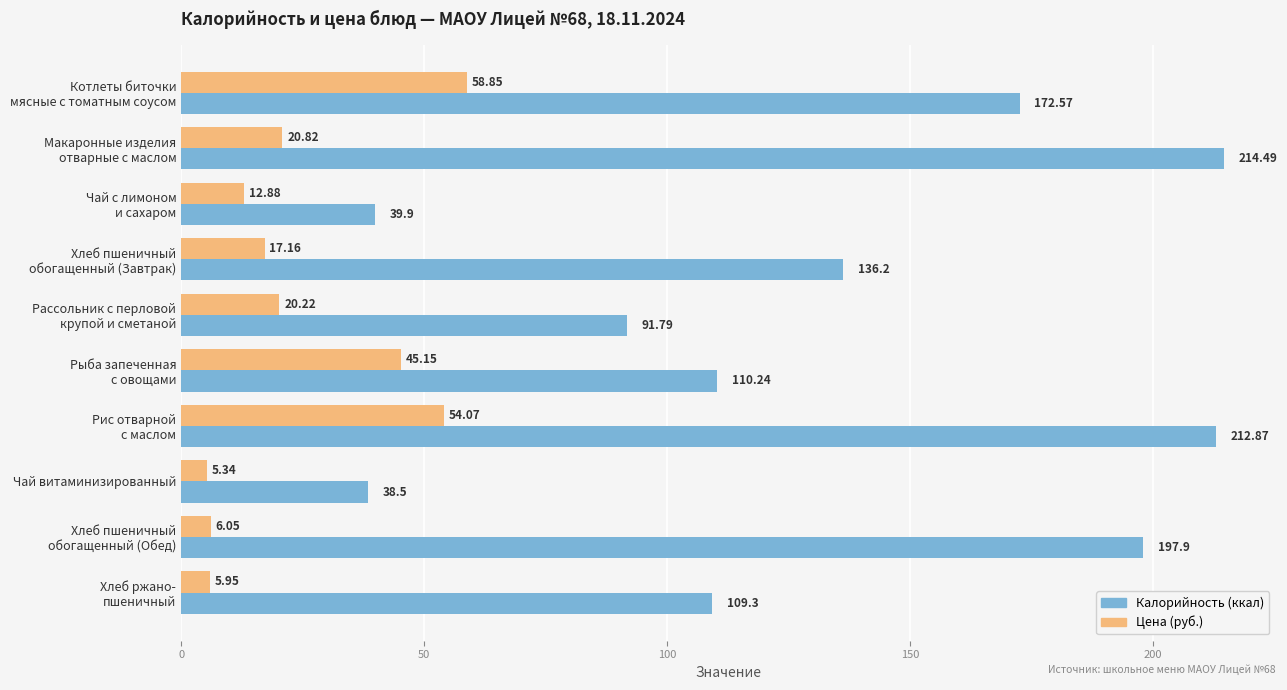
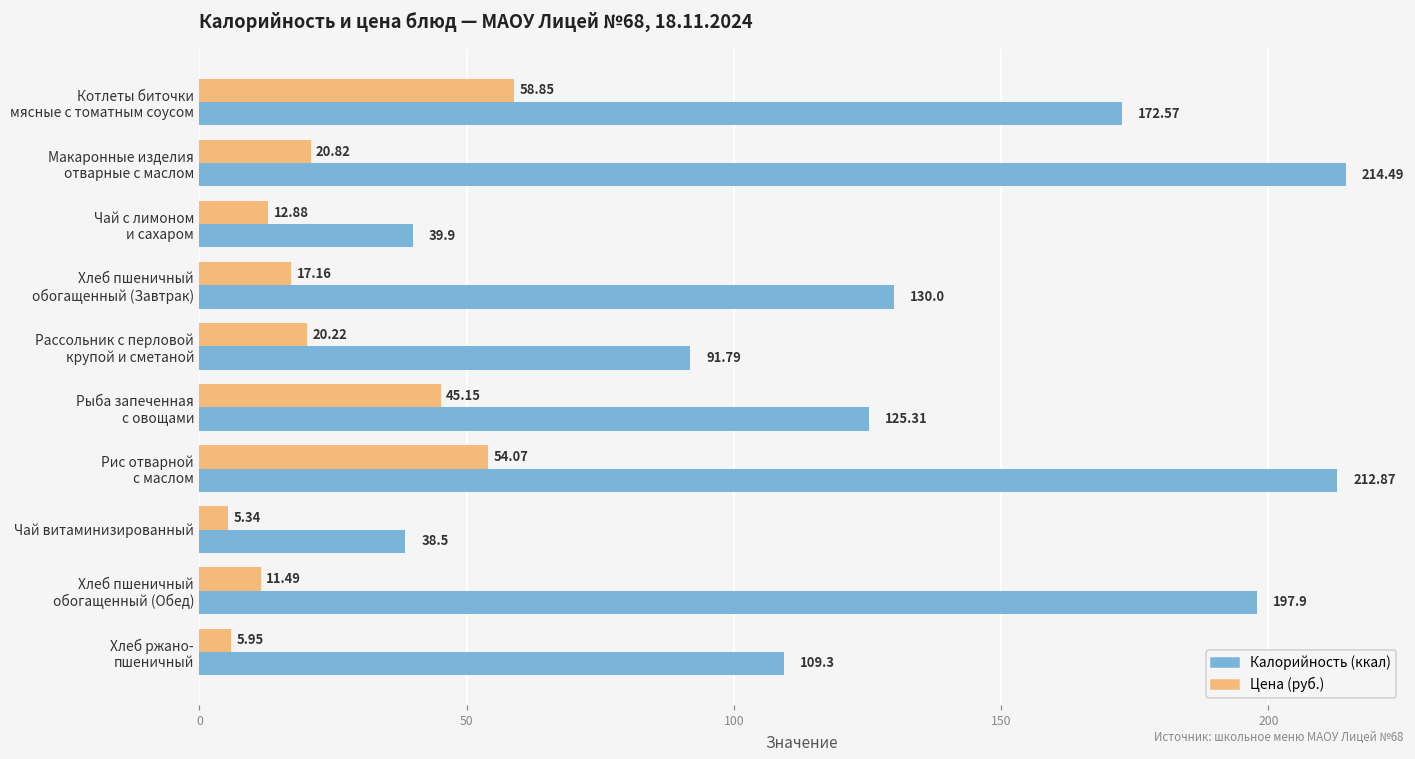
Калорийность (ккал), Хлеб пшеничный обогащенный (Завтрак): 136.2 -> 130.0
Калорийность (ккал), Рыба запеченная с овощами: 110.24 -> 125.31
Цена (руб.), Хлеб пшеничный обогащенный (Обед): 6.05 -> 11.49
